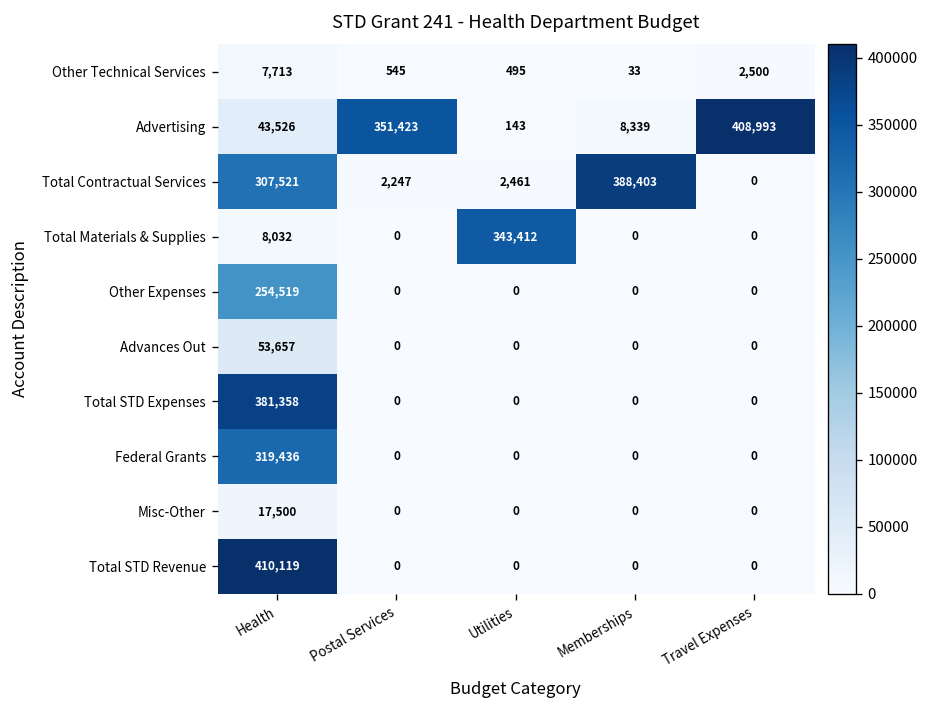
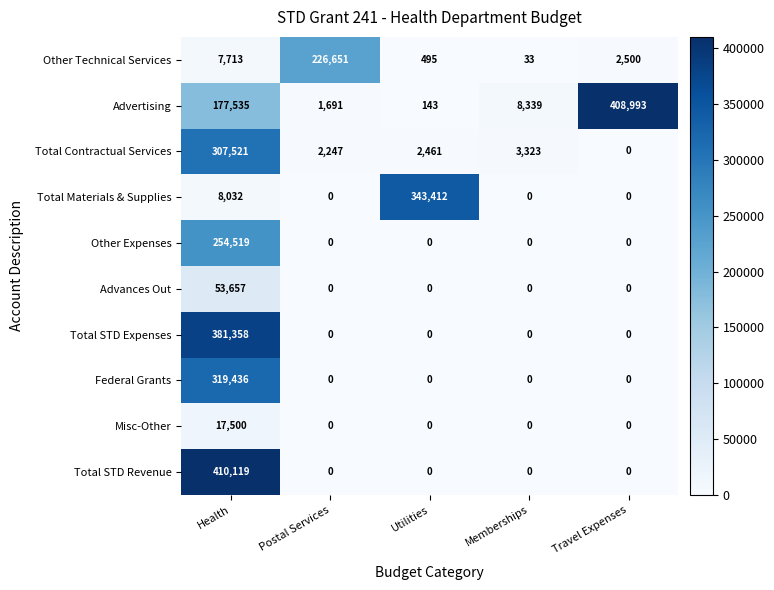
Other Technical Services, Postal Services: 545 -> 226,651
Advertising, Health: 43,526 -> 177,535
Advertising, Postal Services: 351,423 -> 1,691
Total Contractual Services, Memberships: 388,403 -> 3,323
